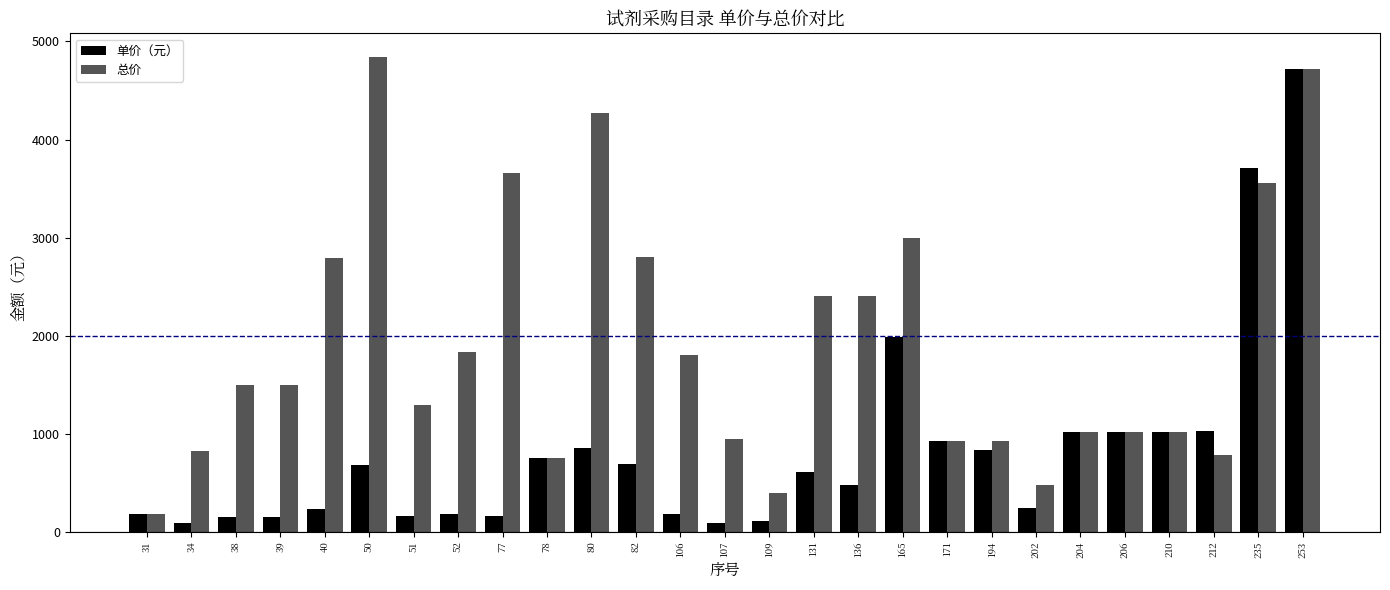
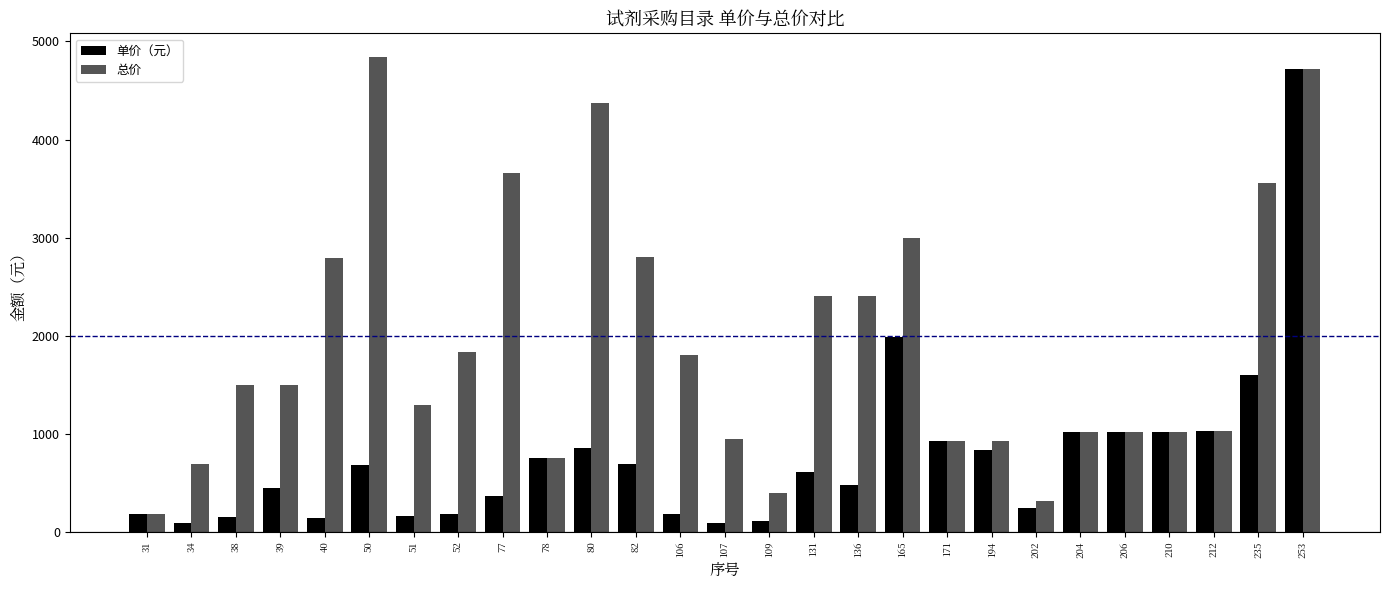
总价, 34: 800 -> 700
单价（元）, 39: 200 -> 400
单价（元）, 40: 200 -> 100
单价（元）, 77: 200 -> 400
总价, 80: 4300 -> 4400
总价, 202: 500 -> 300
总价, 212: 800 -> 1000
单价（元）, 235: 3700 -> 1600
